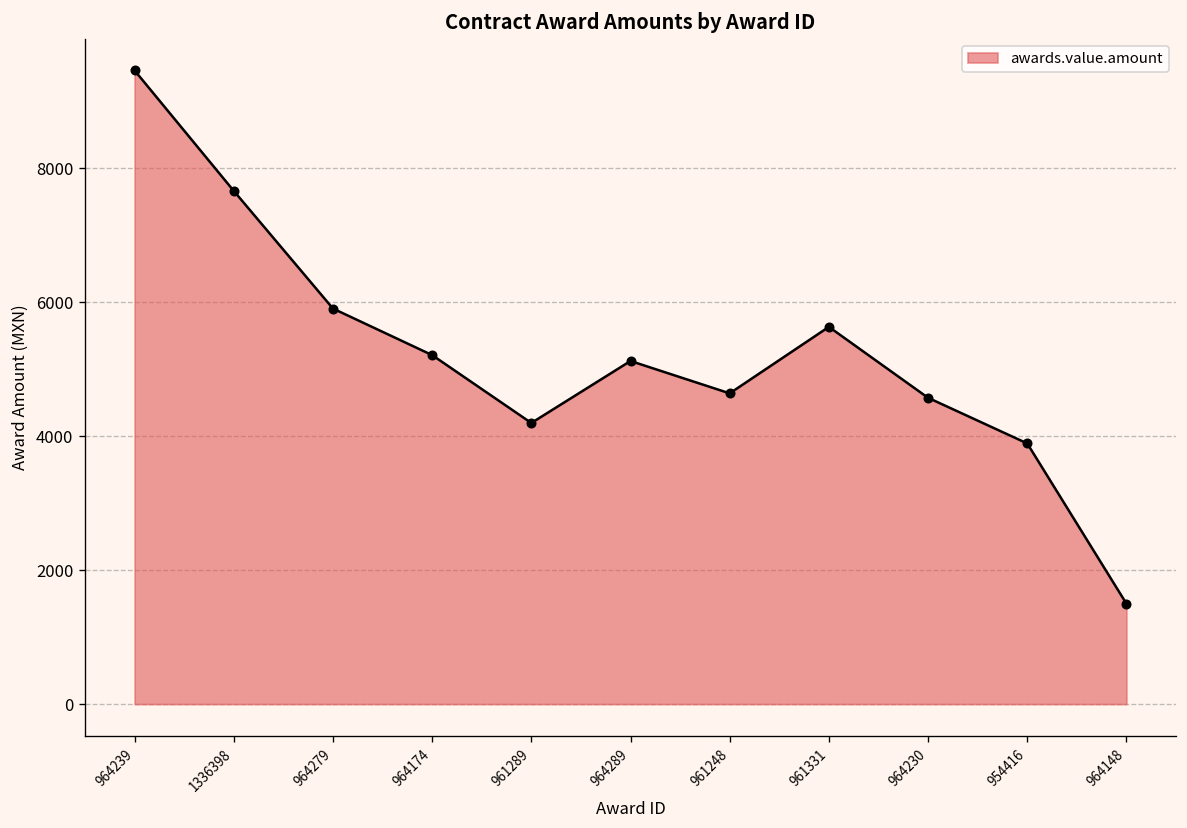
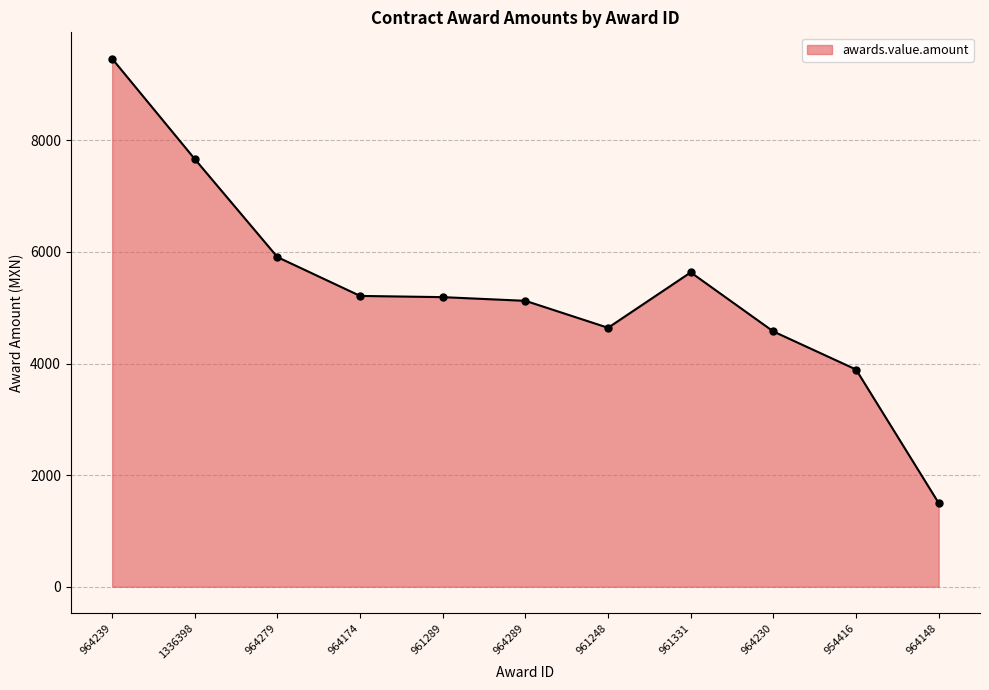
961289: 4200 -> 5200
